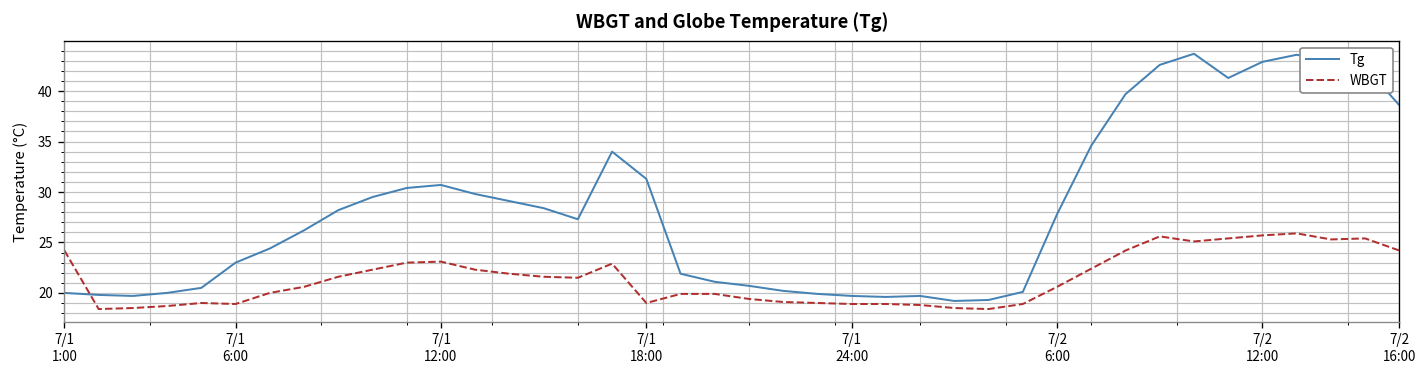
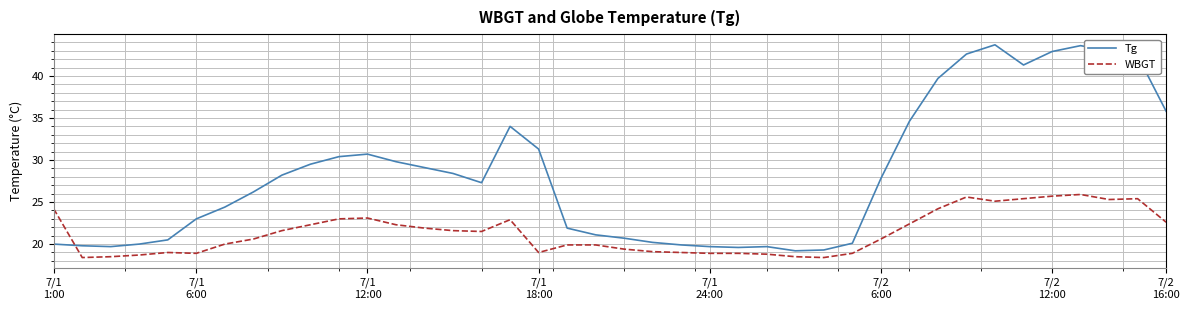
Tg, 7/2 16:00: 39 -> 36
WBGT, 7/2 16:00: 24 -> 23
